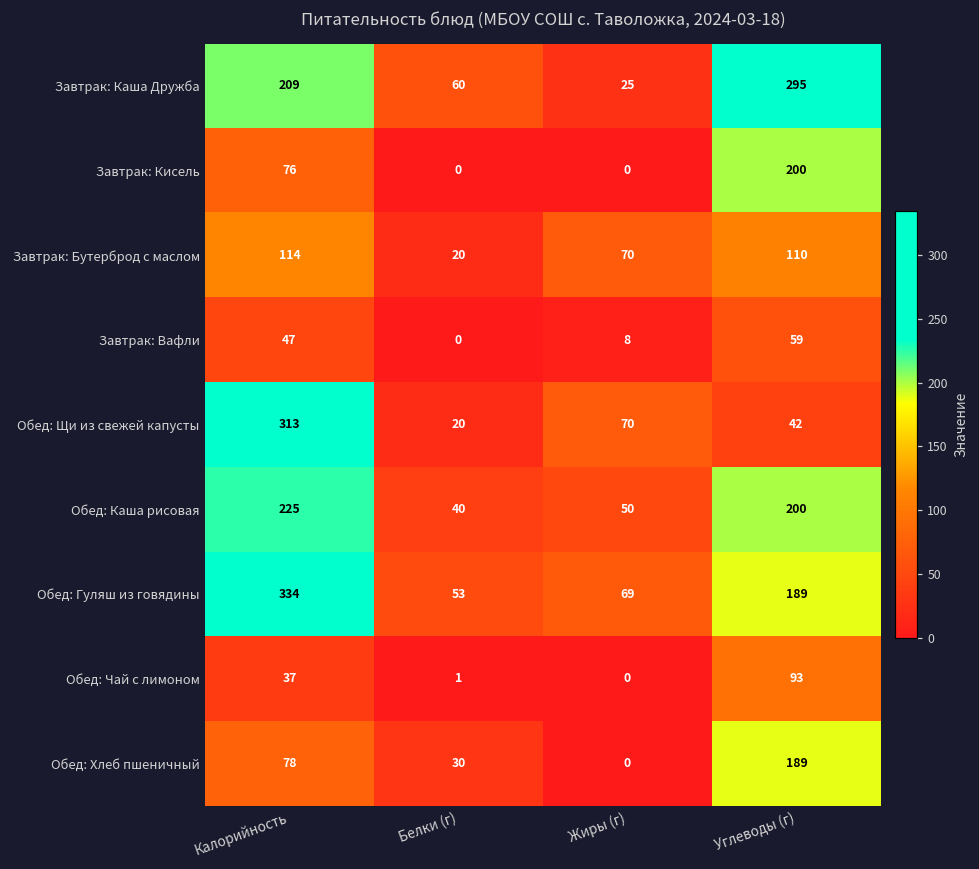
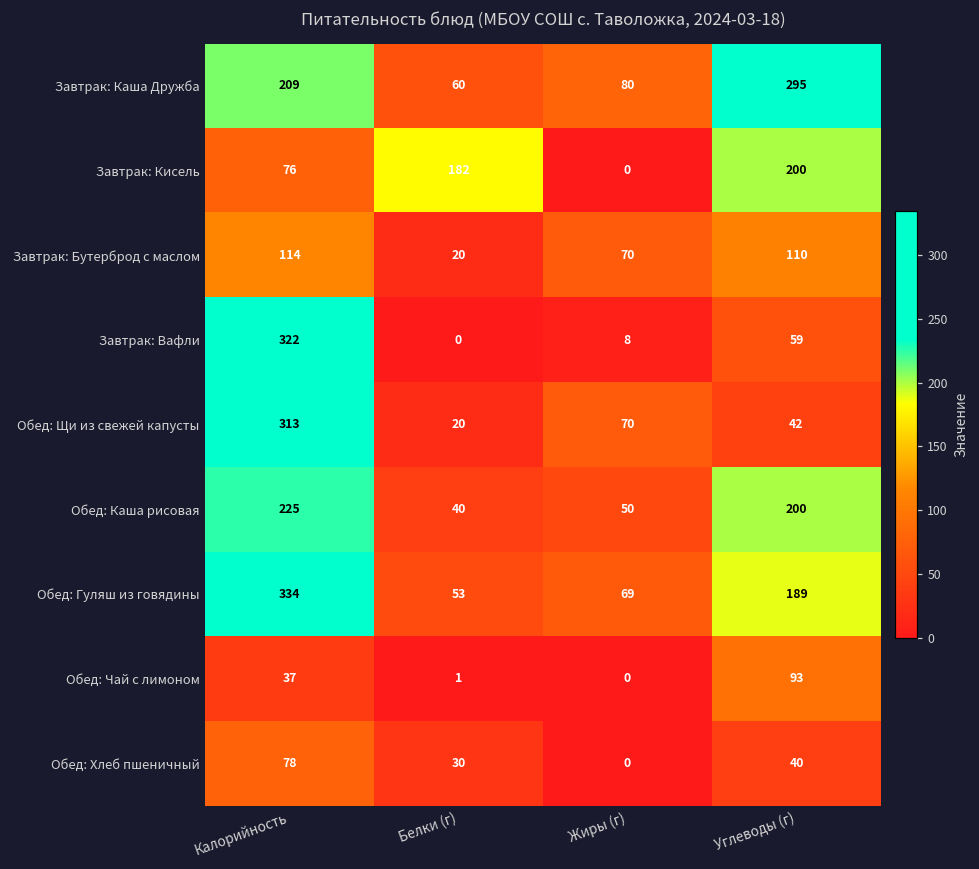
Завтрак: Каша Дружба, Жиры (г): 25 -> 80
Завтрак: Кисель, Белки (г): 0 -> 182
Завтрак: Вафли, Калорийность: 47 -> 322
Обед: Хлеб пшеничный, Углеводы (г): 189 -> 40
